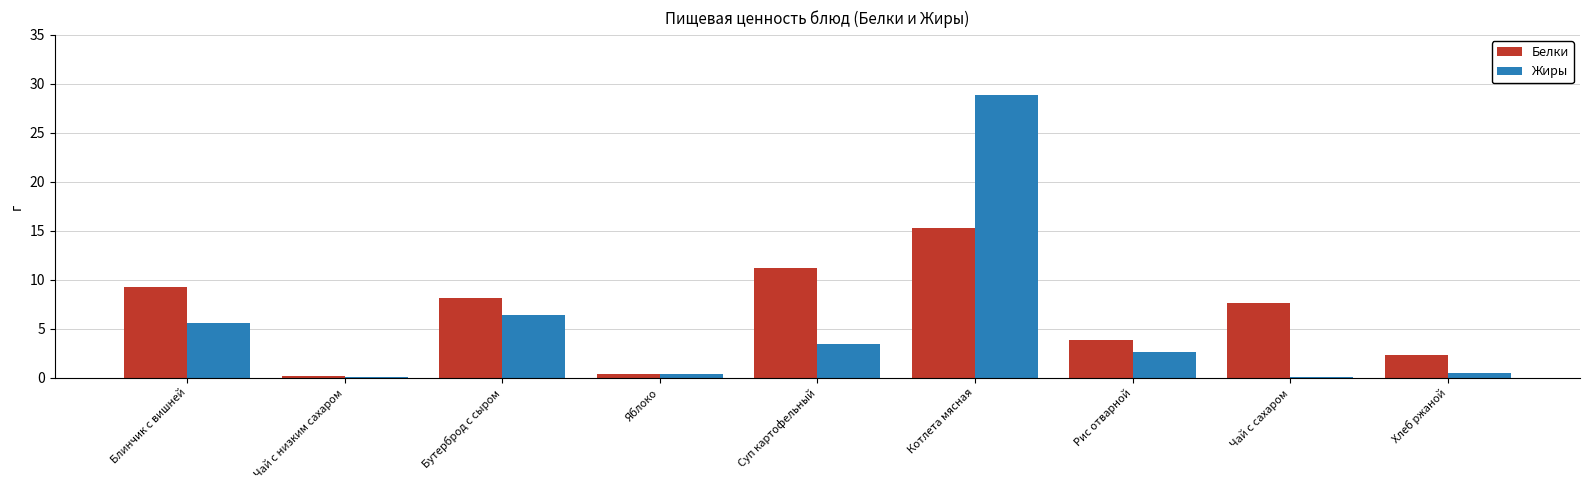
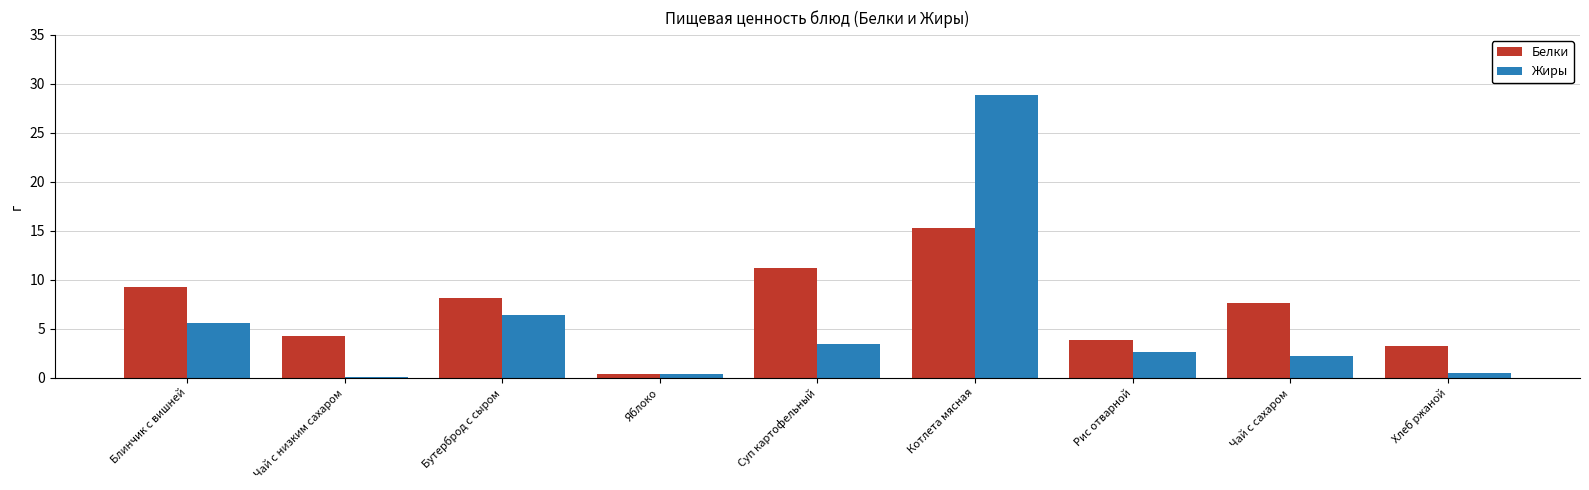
Белки, Чай с низким сахаром: 0 -> 4
Жиры, Чай с сахаром: 0 -> 2
Белки, Хлеб ржаной: 2 -> 3
